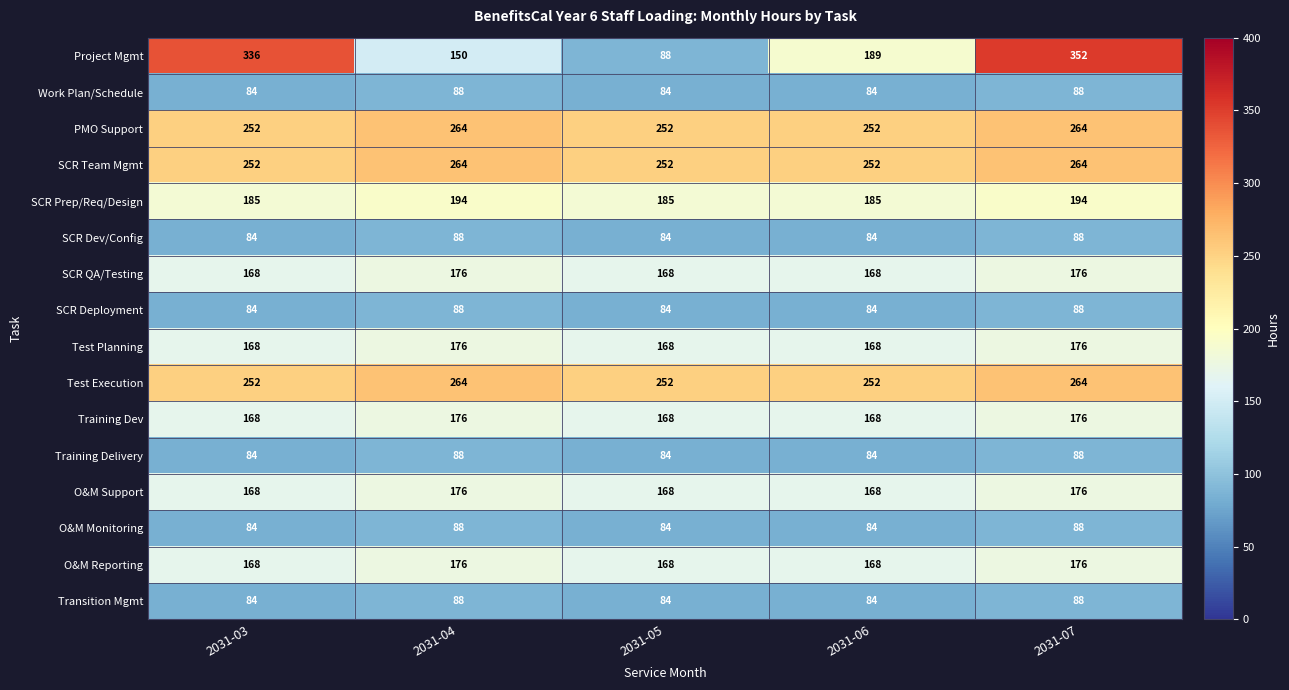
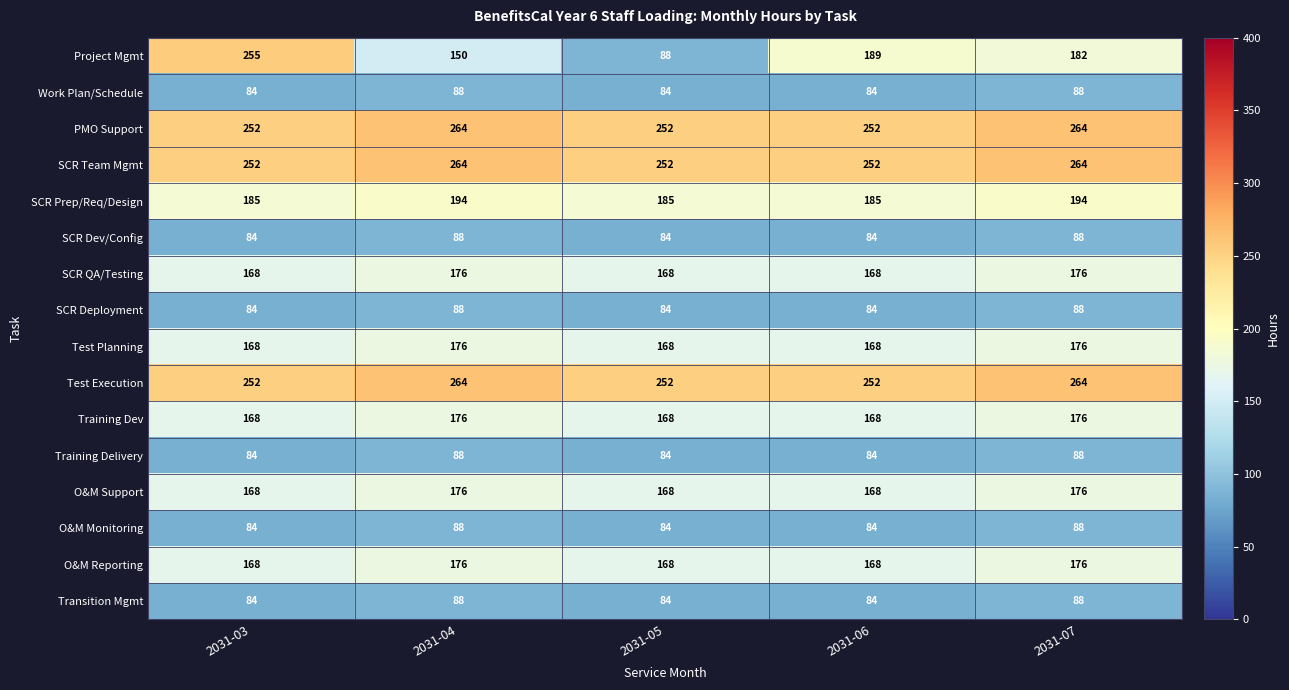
Project Mgmt, 2031-03: 336 -> 255
Project Mgmt, 2031-07: 352 -> 182
